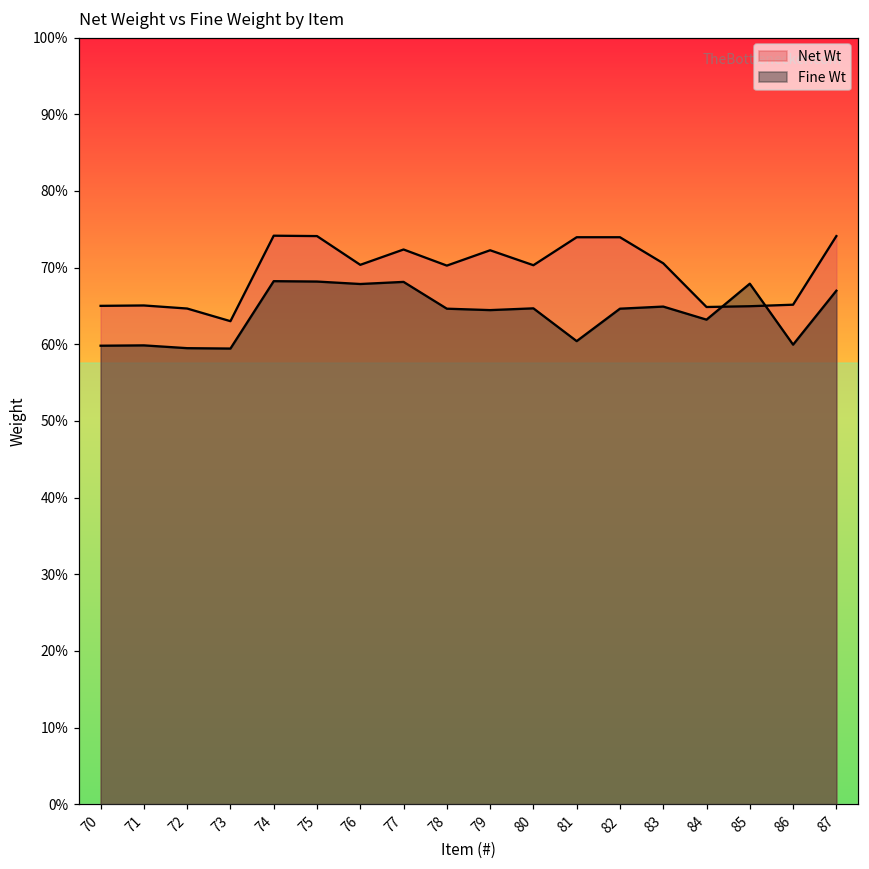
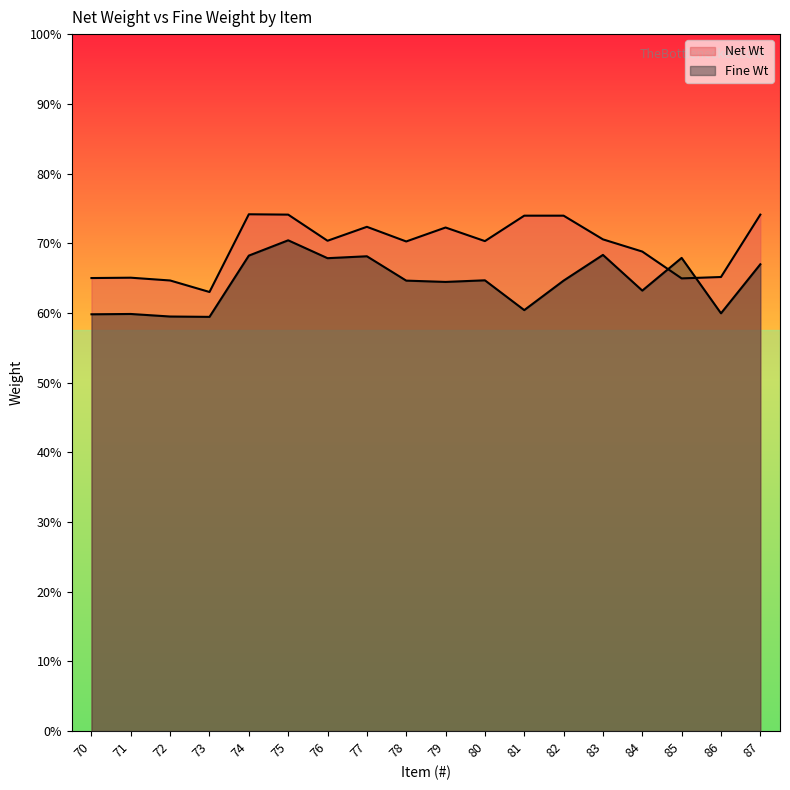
Fine Wt, 75: 68% -> 70%
Fine Wt, 83: 65% -> 68%
Net Wt, 84: 65% -> 69%
